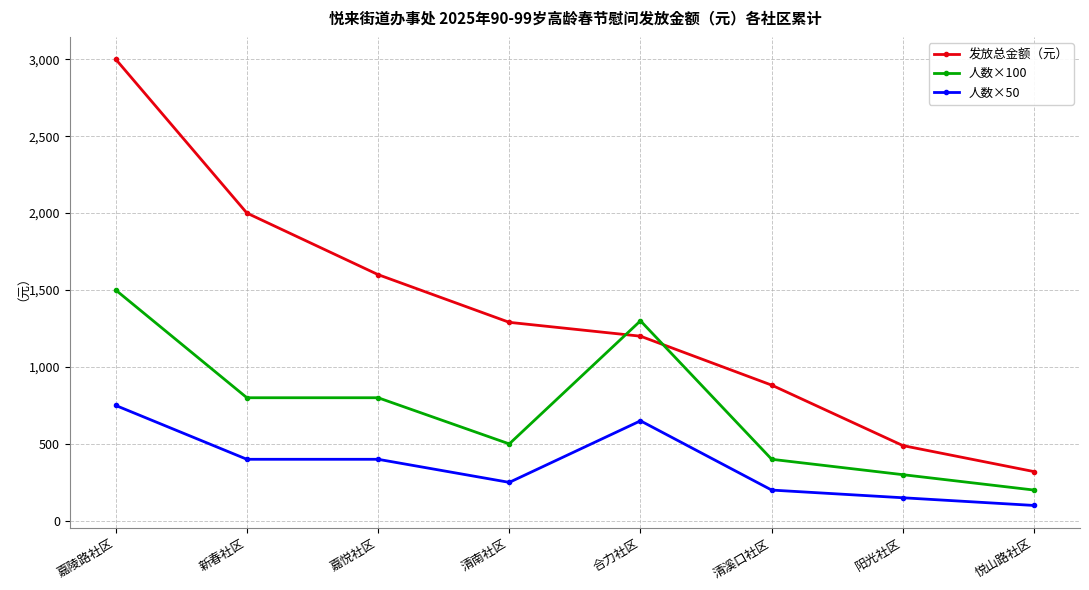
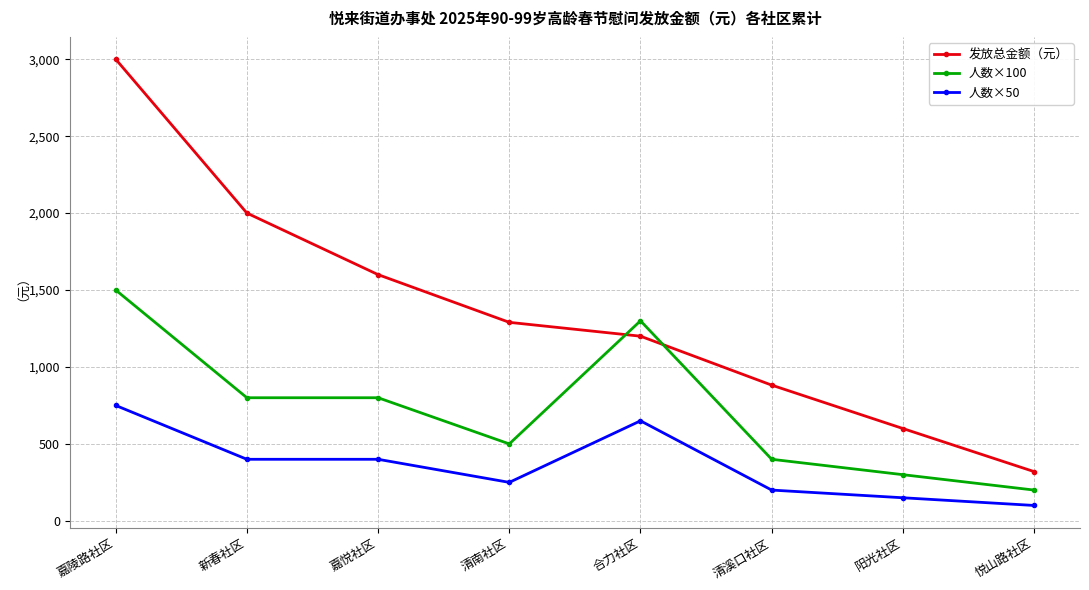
发放总金额（元）, 阳光社区: 490 -> 600
